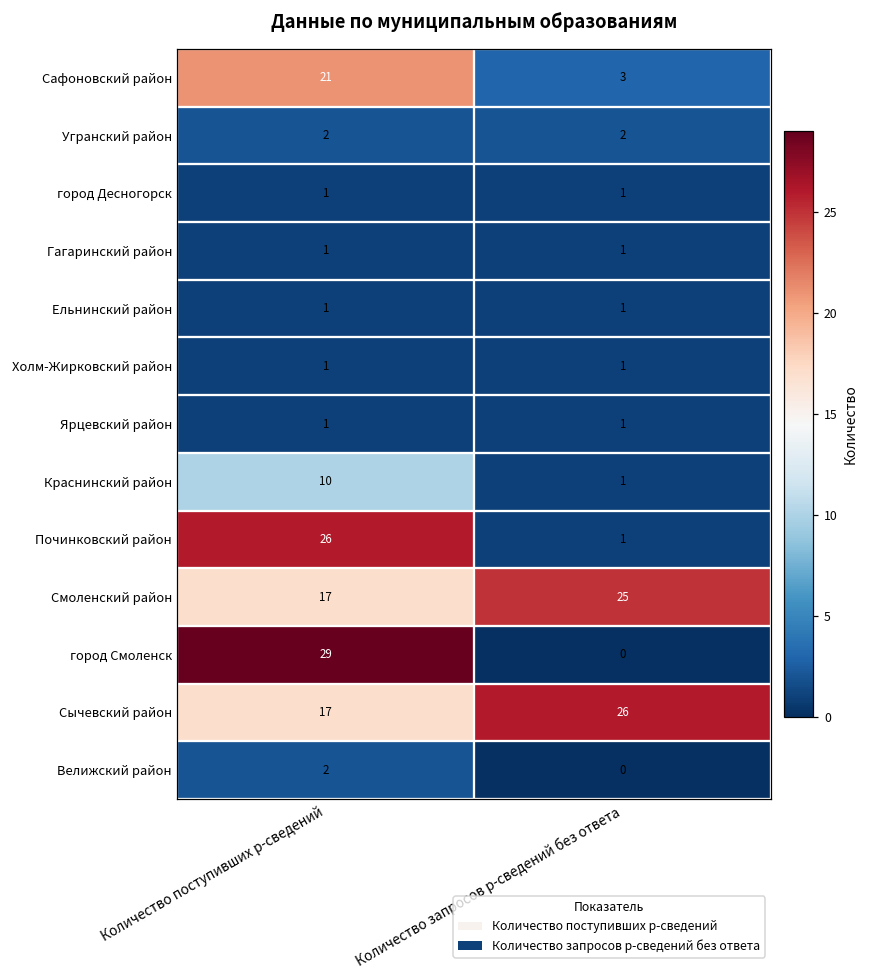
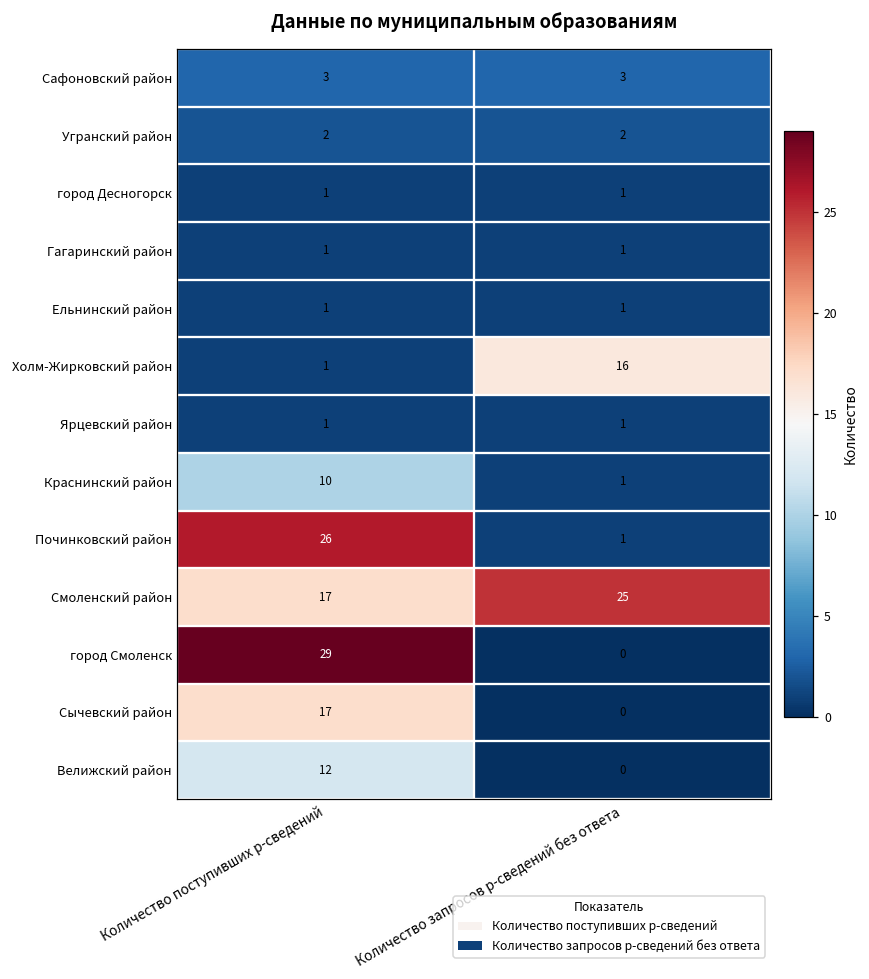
Сафоновский район, Количество поступивших р-сведений: 21 -> 3
Холм-Жирковский район, Количество запросов р-сведений без ответа: 1 -> 16
Сычевский район, Количество запросов р-сведений без ответа: 26 -> 0
Велижский район, Количество поступивших р-сведений: 2 -> 12
